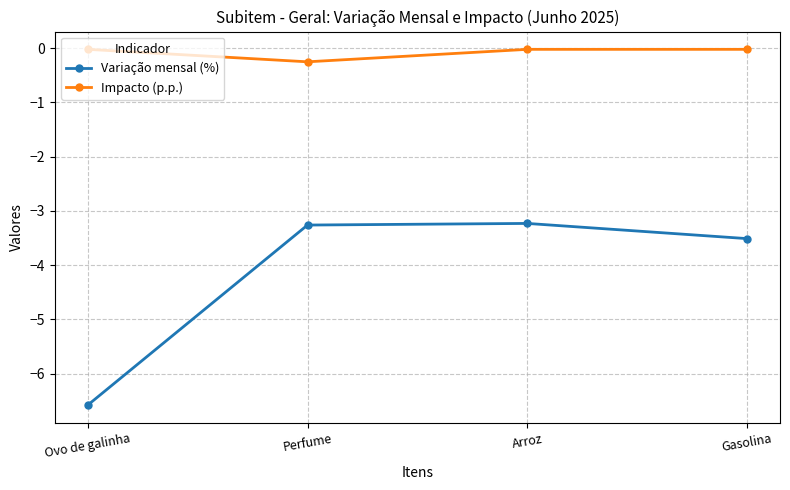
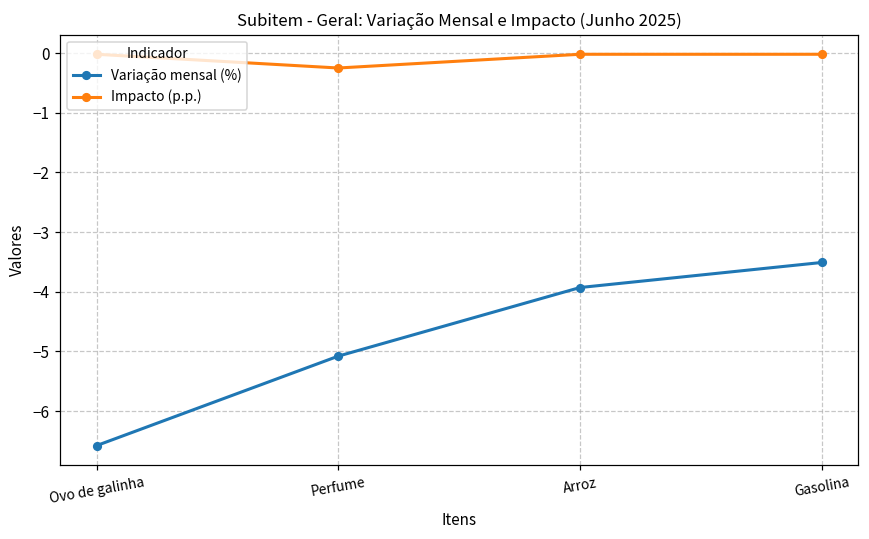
Variação mensal (%), Perfume: -3.3 -> -5.1
Variação mensal (%), Arroz: -3.2 -> -3.9
